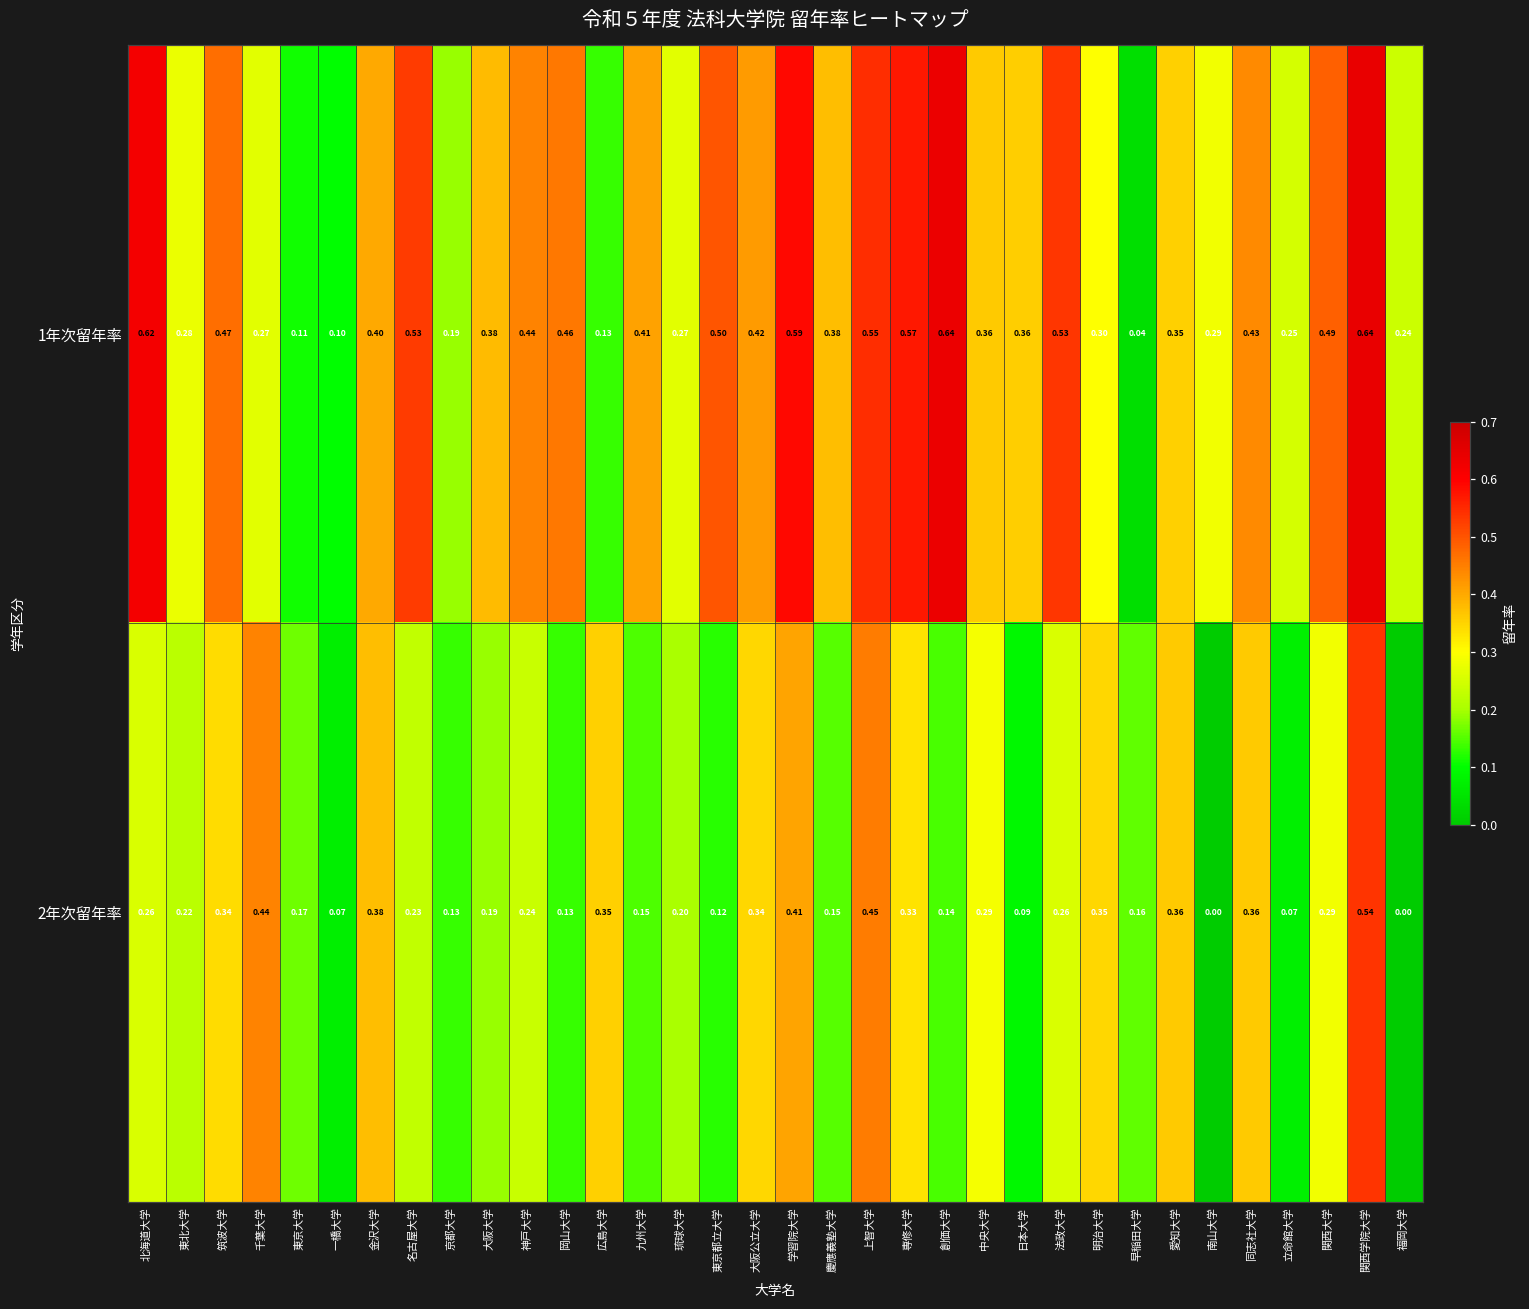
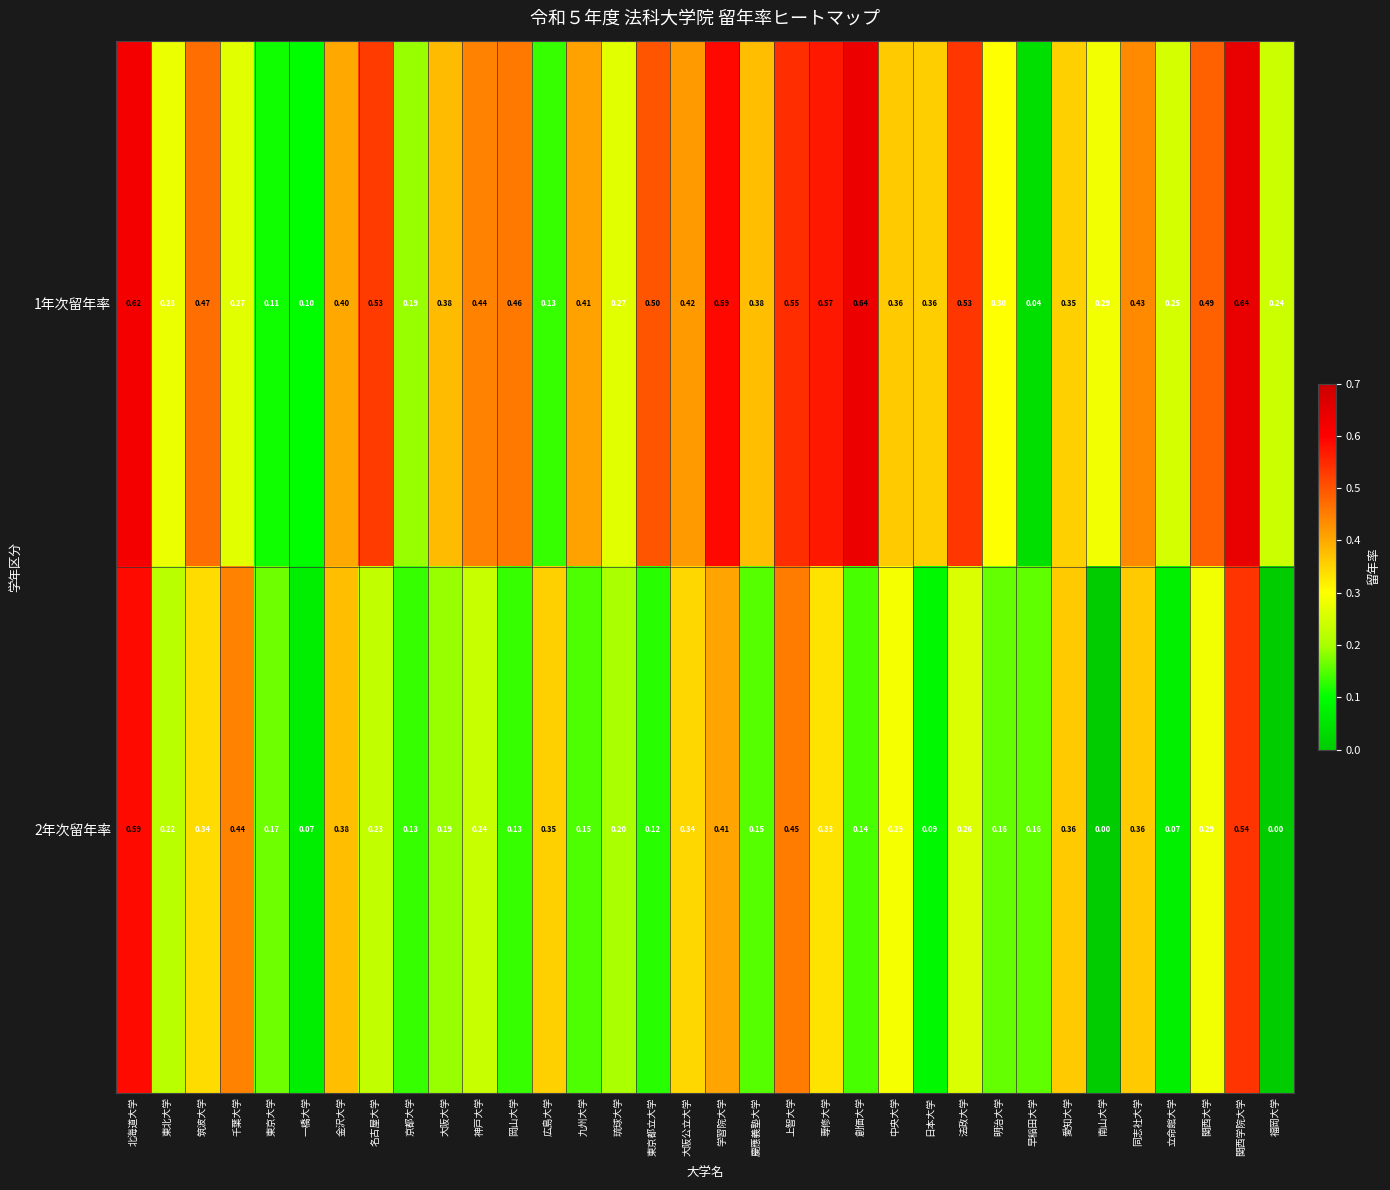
2年次留年率, 北海道大学: 0.26 -> 0.59
2年次留年率, 明治大学: 0.35 -> 0.16
